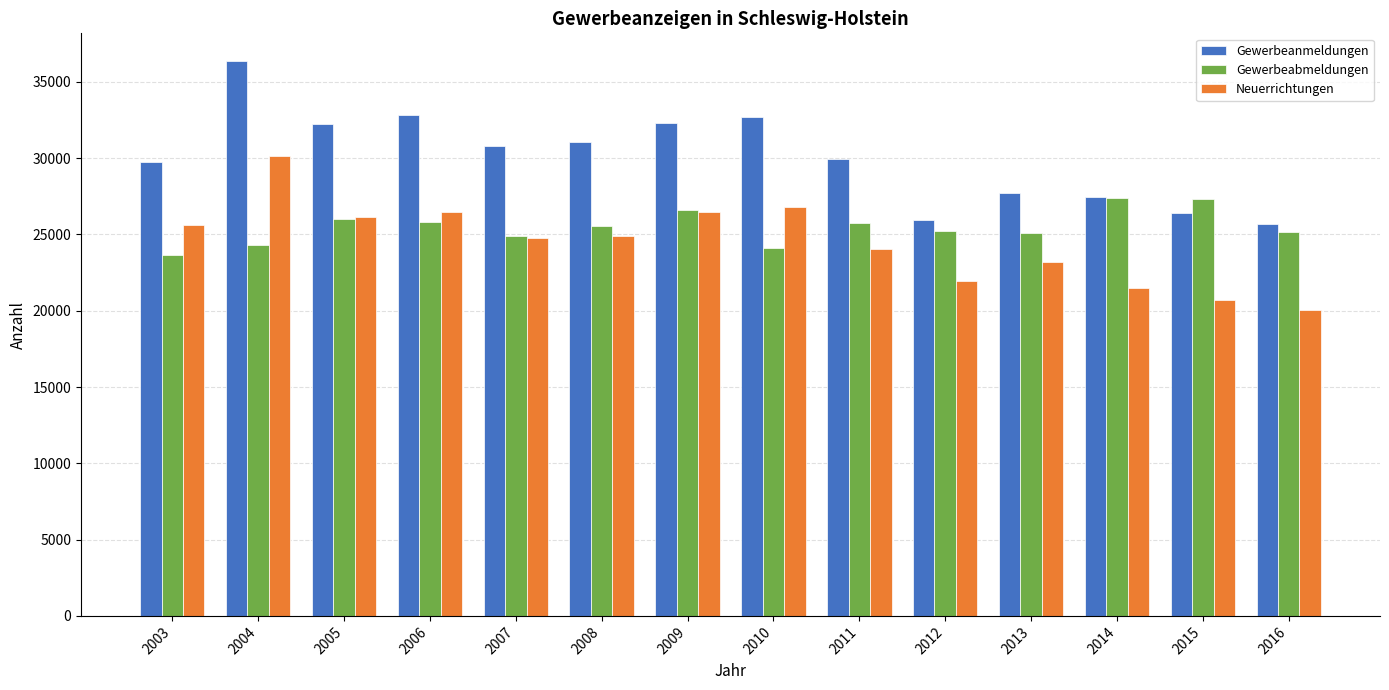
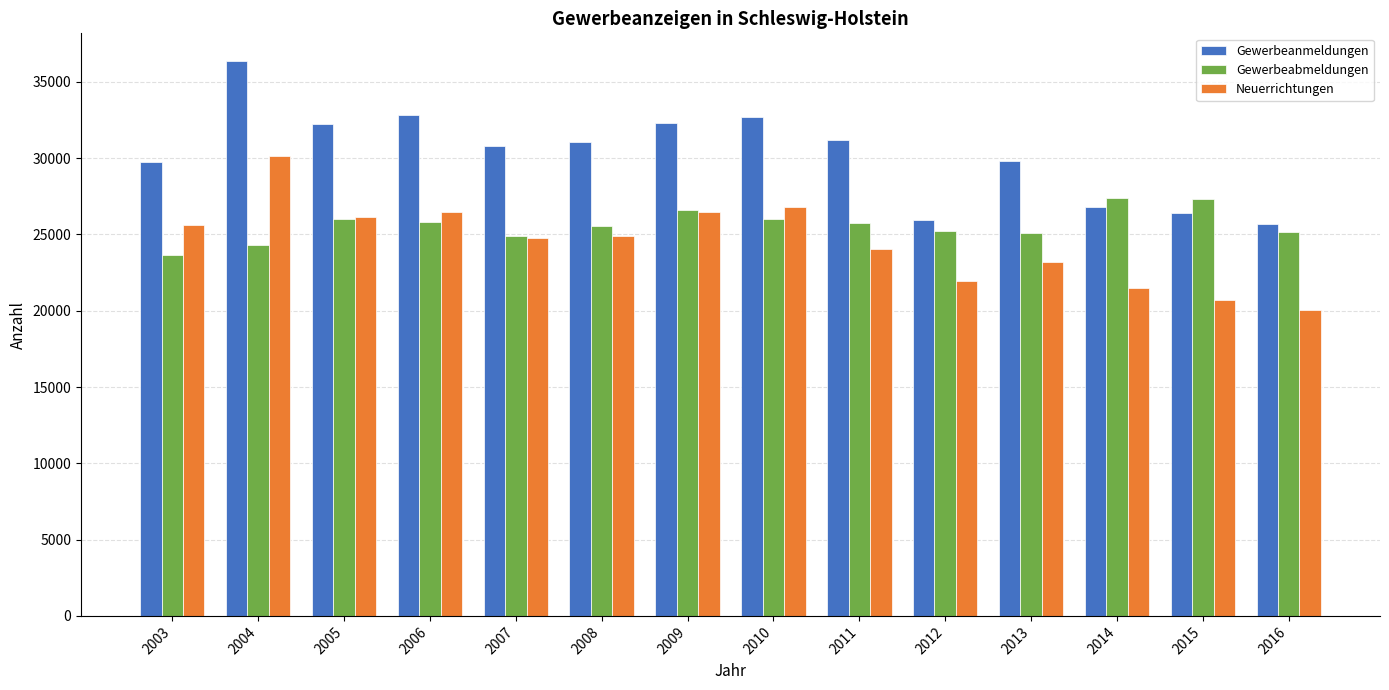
Gewerbeabmeldungen, 2010: 24100 -> 26000
Gewerbeanmeldungen, 2011: 30000 -> 31200
Gewerbeanmeldungen, 2013: 27700 -> 29800
Gewerbeanmeldungen, 2014: 27400 -> 26800
